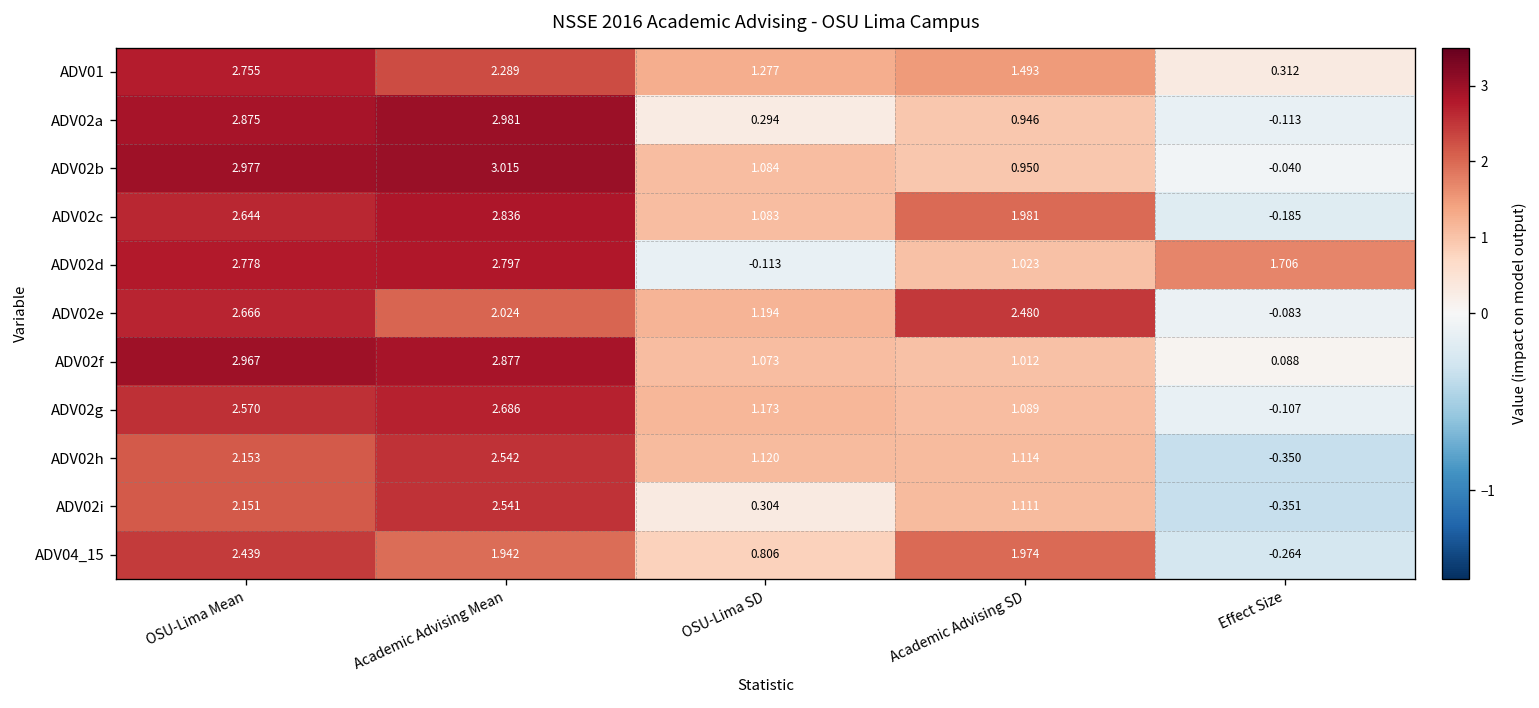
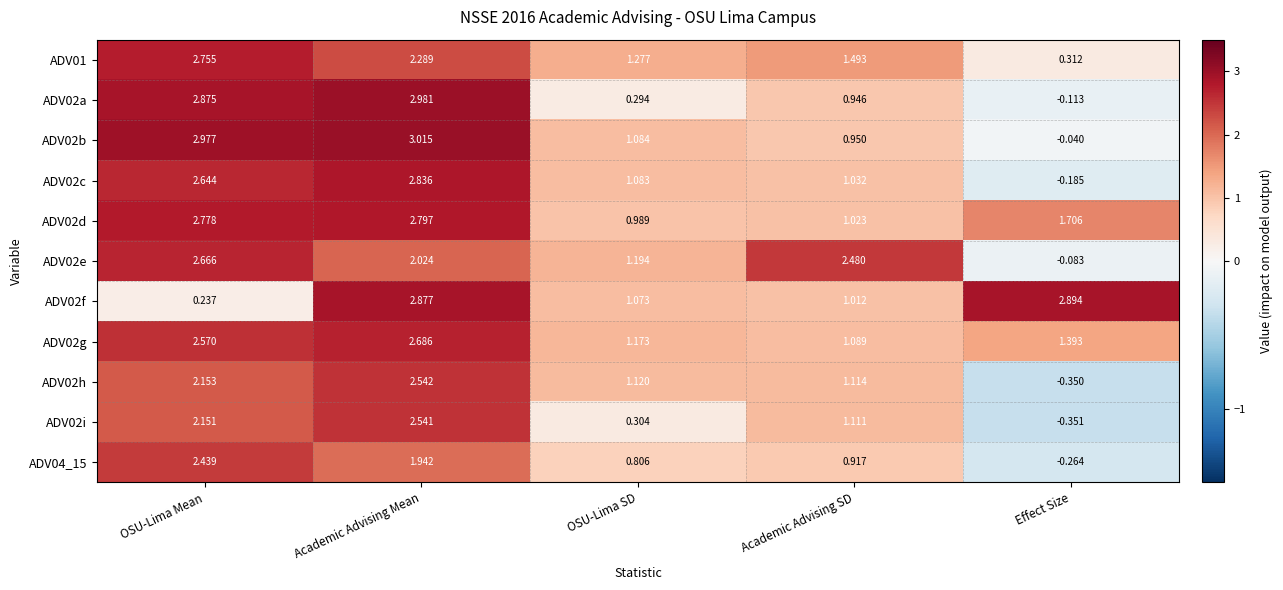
ADV02c, Academic Advising SD: 1.981 -> 1.032
ADV02d, OSU-Lima SD: -0.113 -> 0.989
ADV02f, OSU-Lima Mean: 2.967 -> 0.237
ADV02f, Effect Size: 0.088 -> 2.894
ADV02g, Effect Size: -0.107 -> 1.393
ADV04_15, Academic Advising SD: 1.974 -> 0.917
